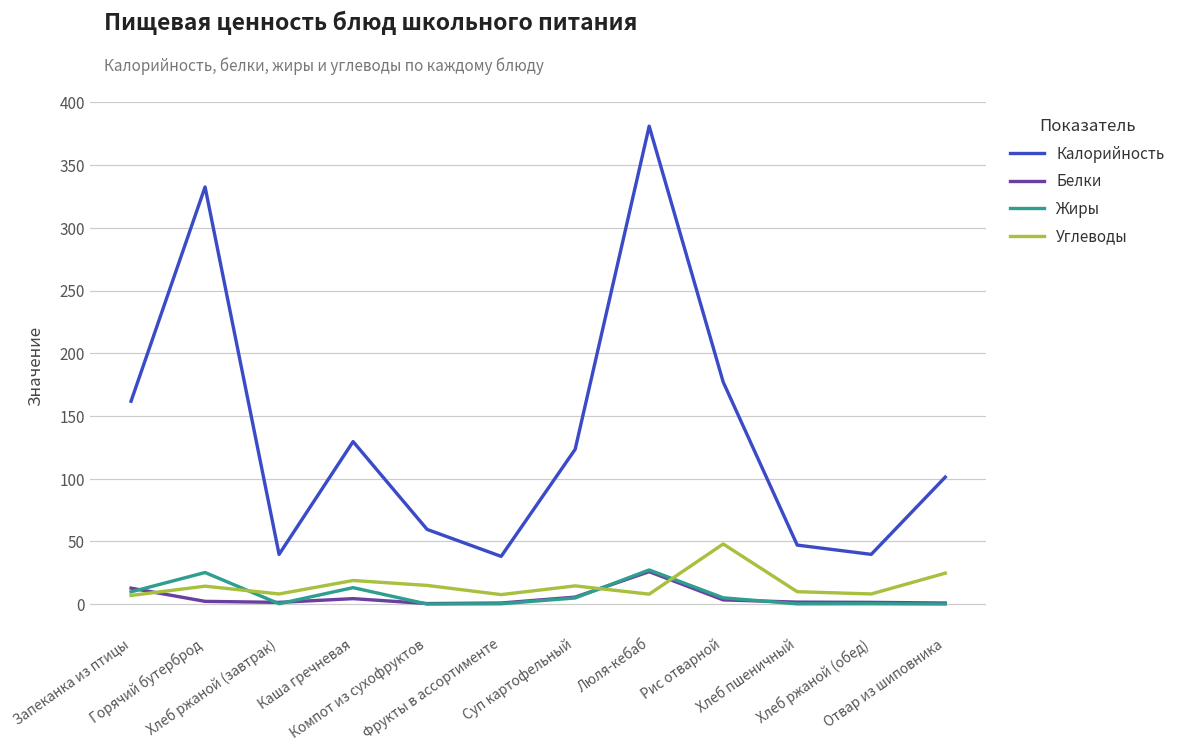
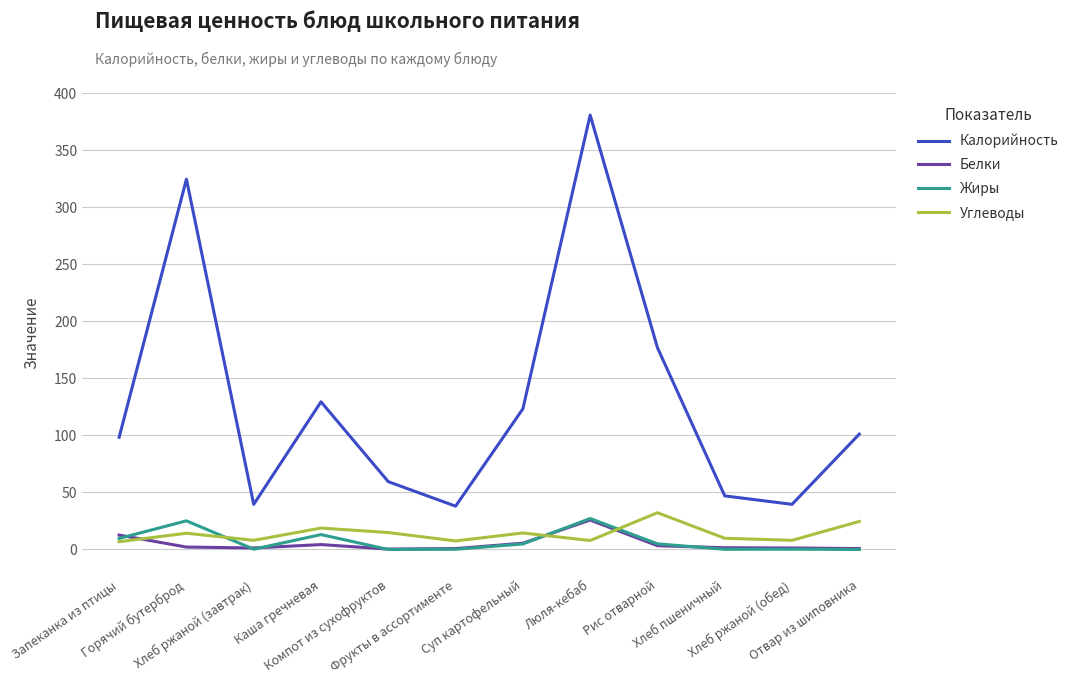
Калорийность, Запеканка из птицы: 162 -> 98
Калорийность, Горячий бутерброд: 333 -> 325
Углеводы, Рис отварной: 48 -> 32
